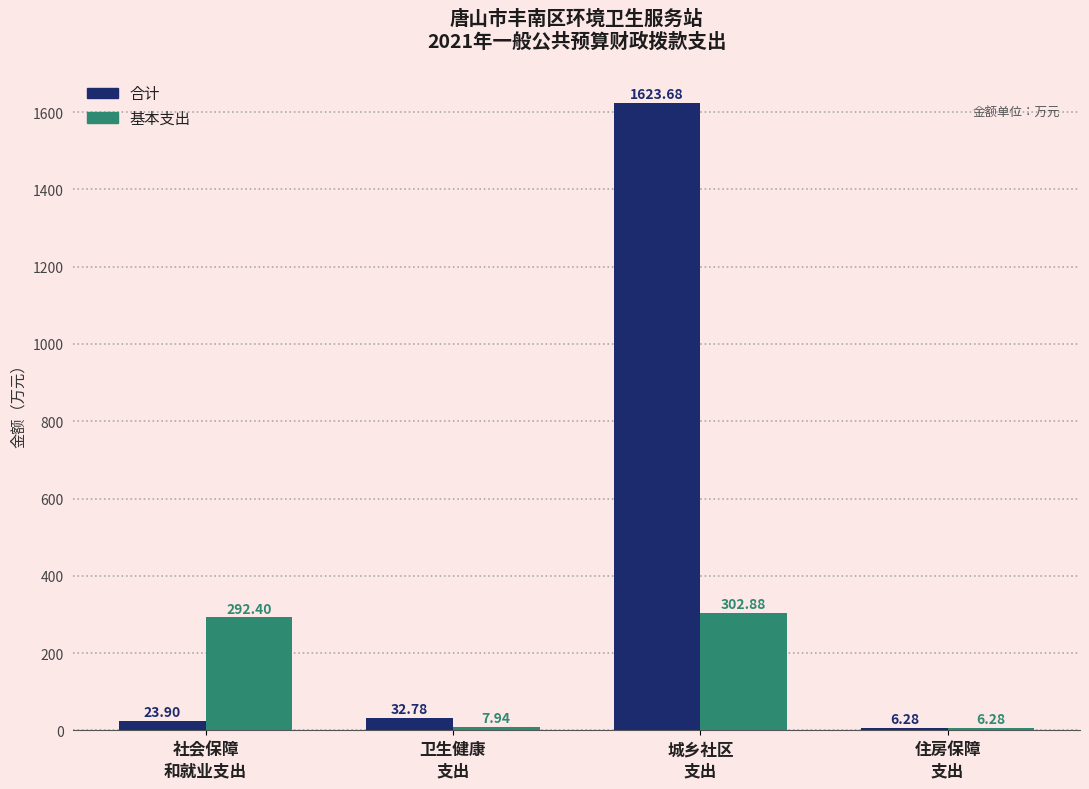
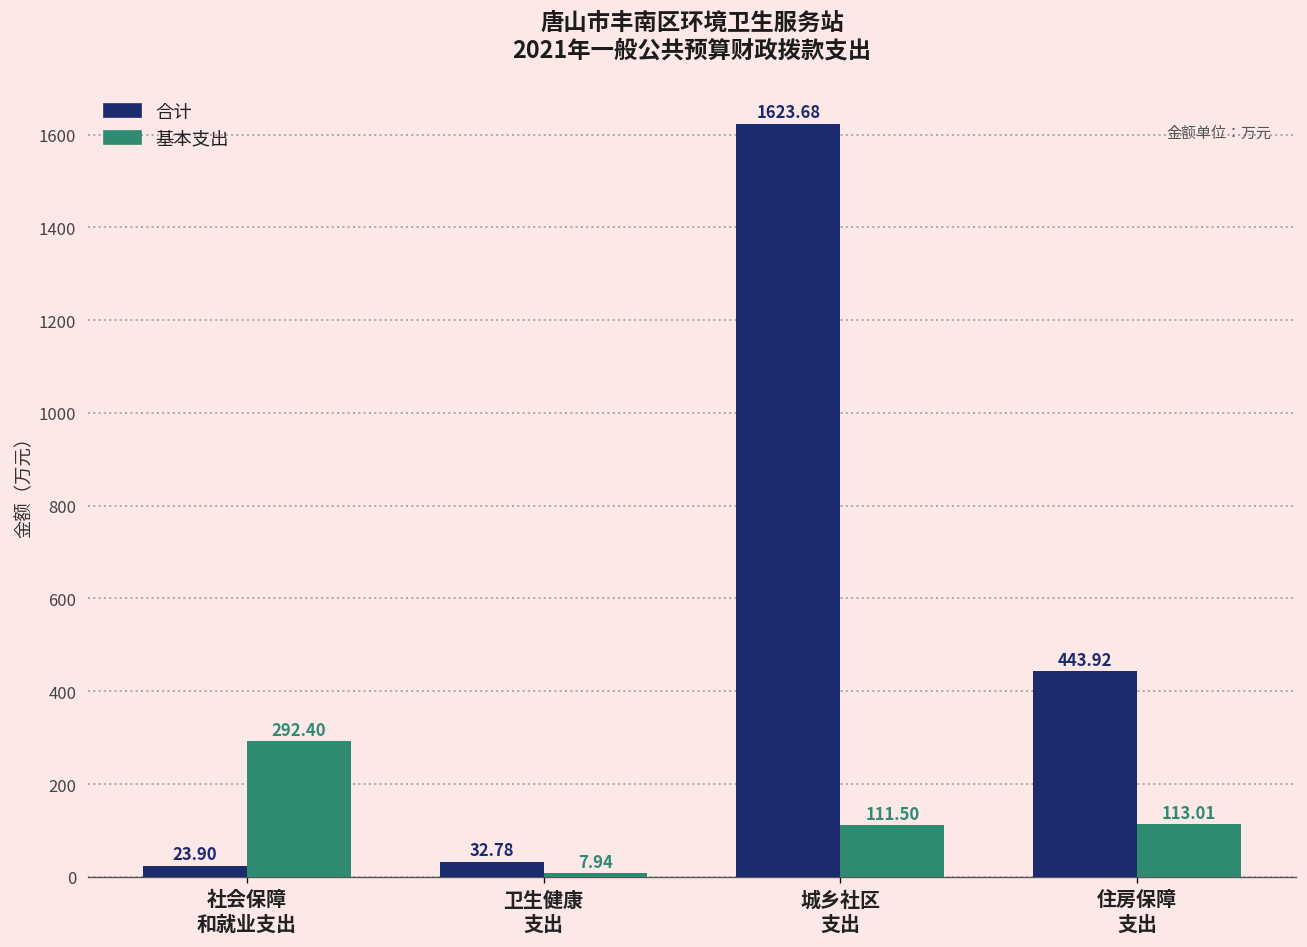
基本支出, 城乡社区 支出: 302.88 -> 111.50
合计, 住房保障 支出: 6.28 -> 443.92
基本支出, 住房保障 支出: 6.28 -> 113.01
